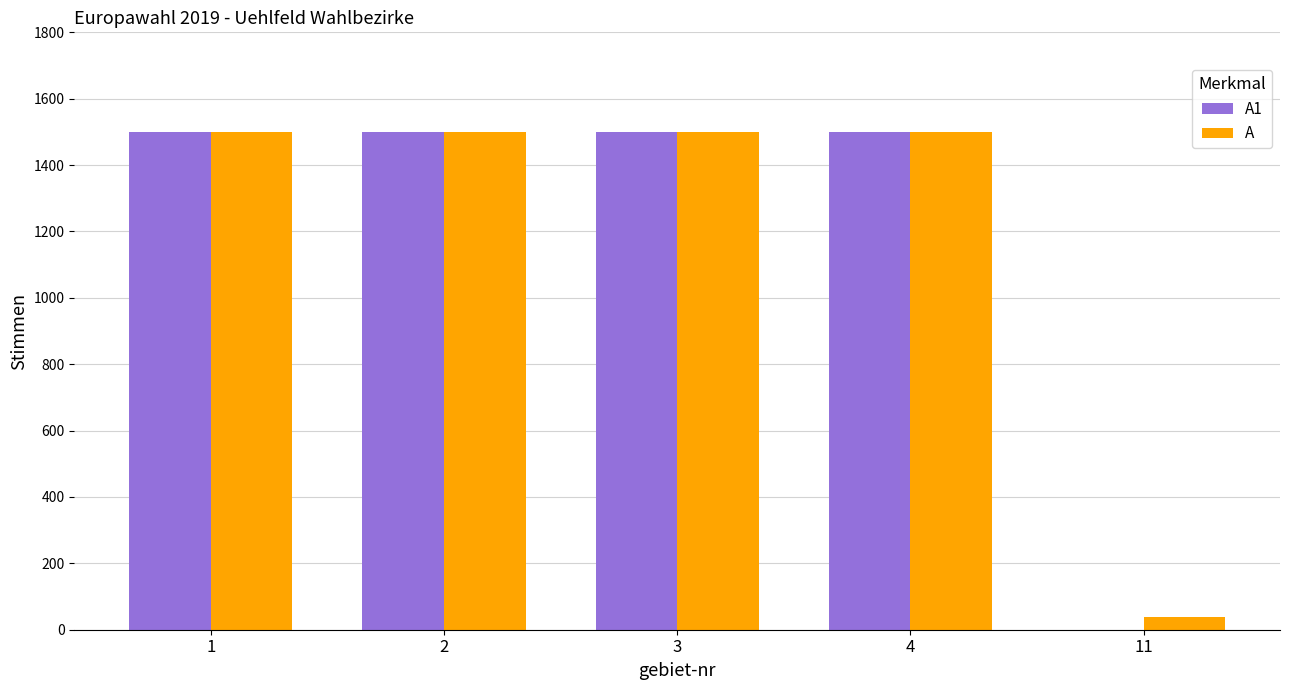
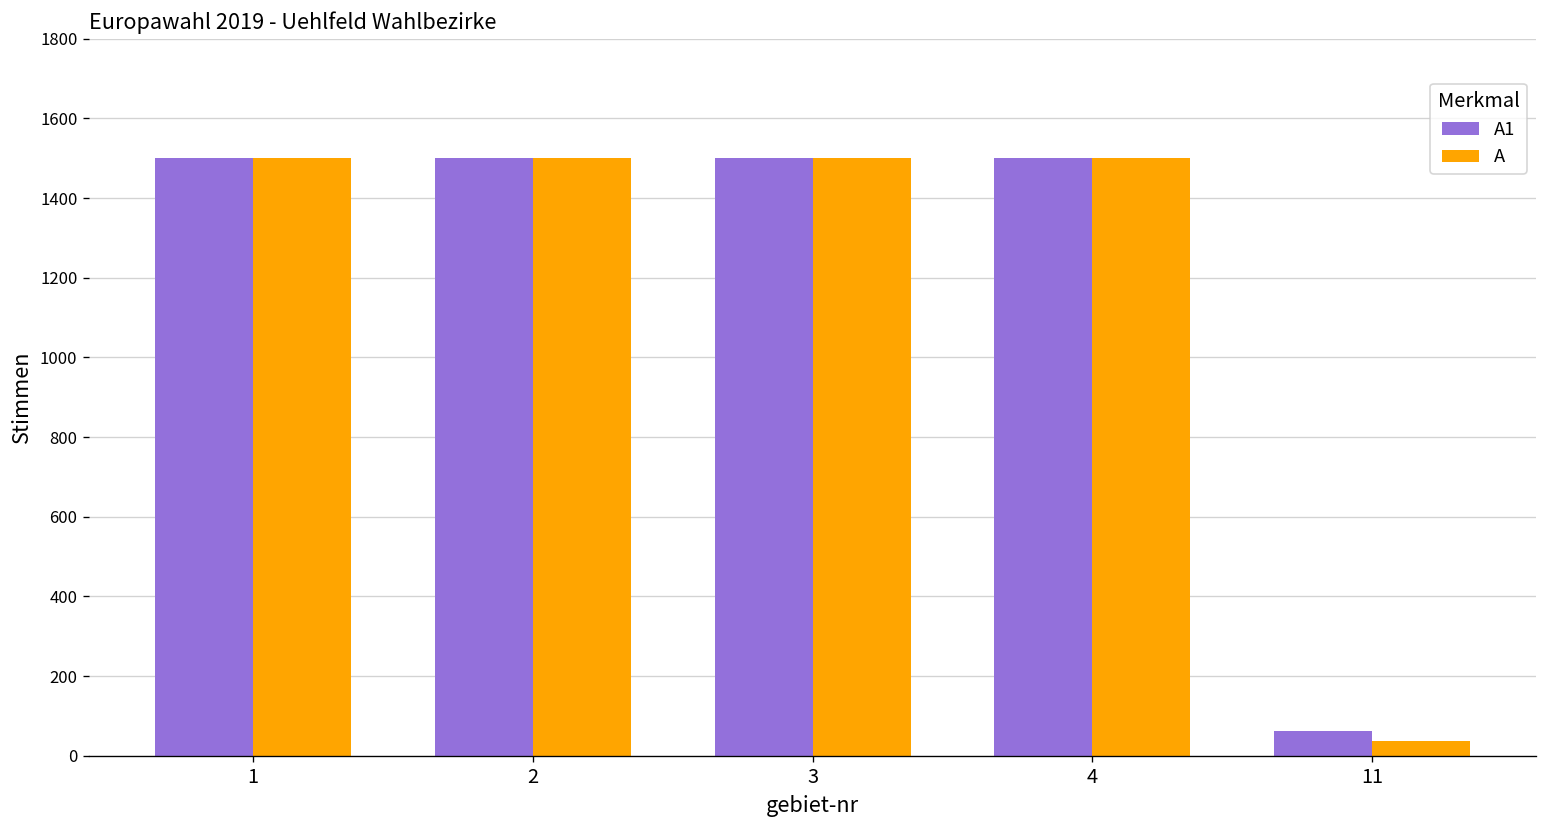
A1, 11: 0 -> 60
